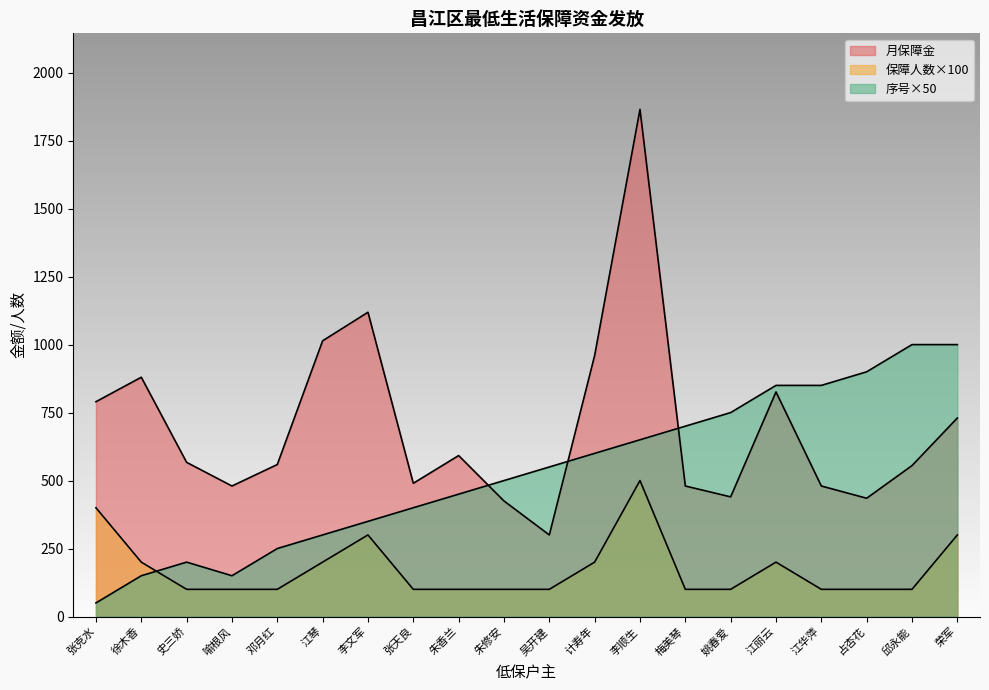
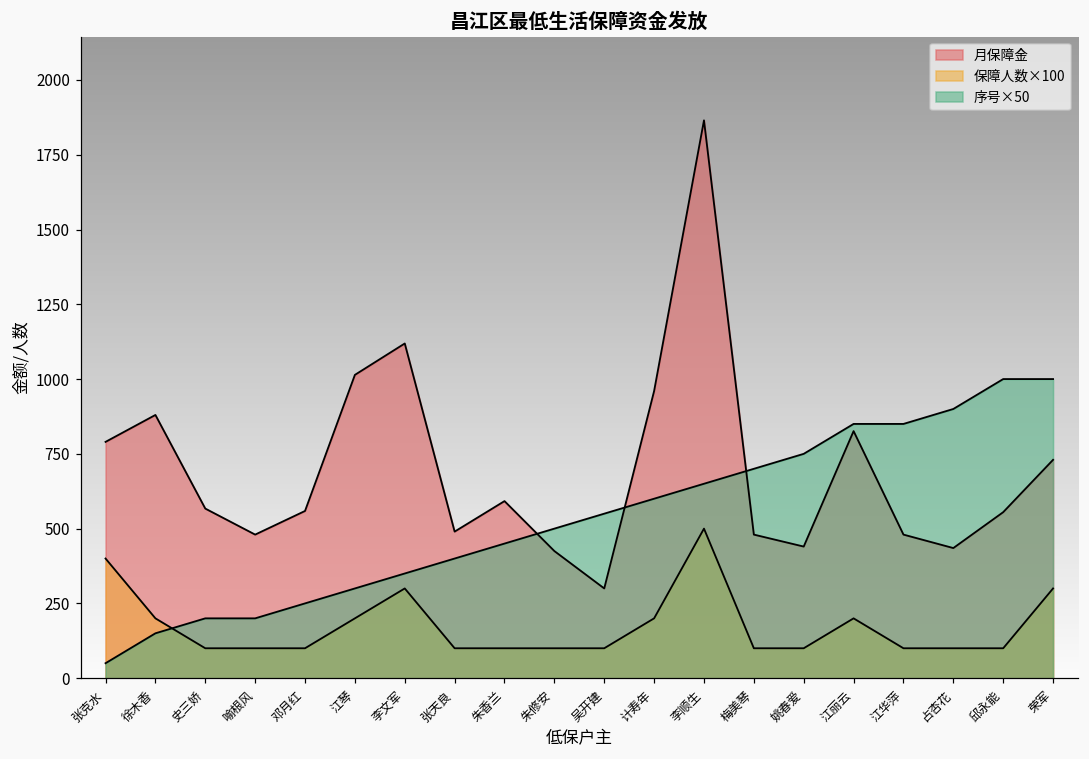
序号×50, 喻根风: 150 -> 200
